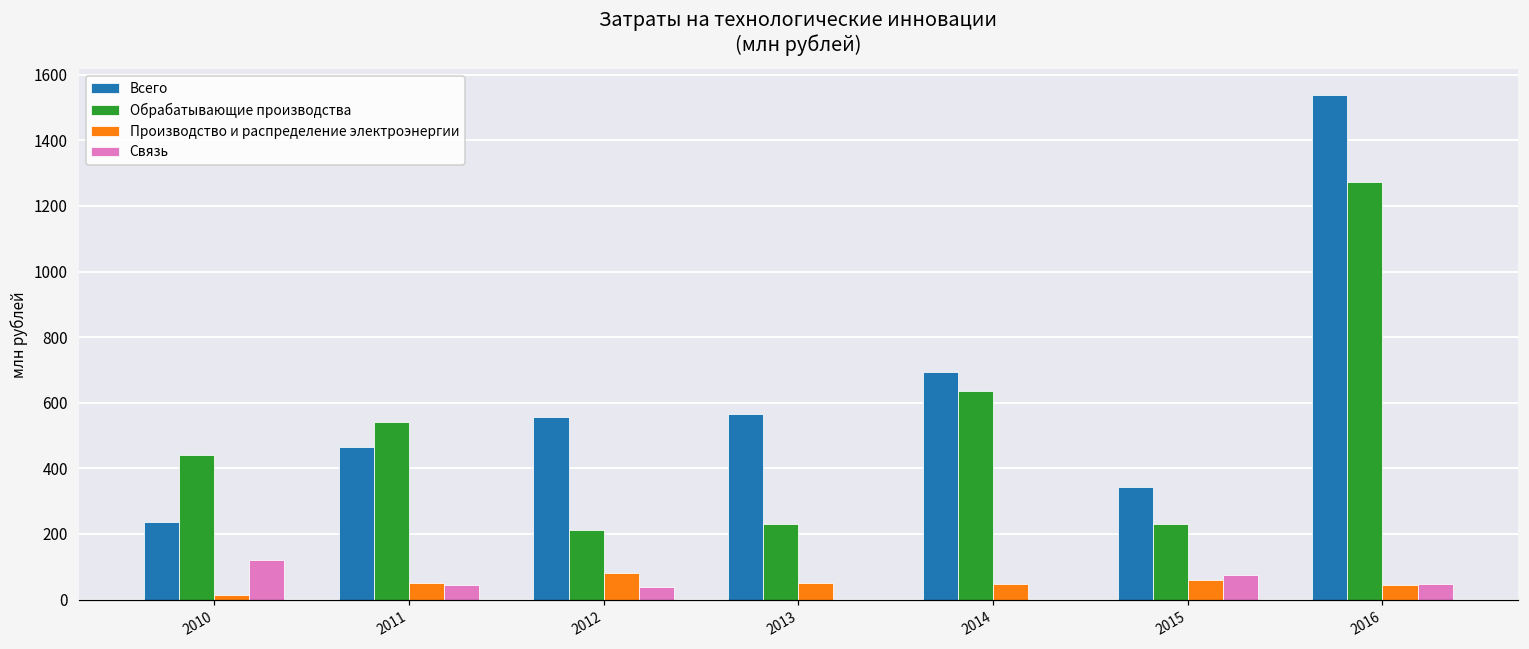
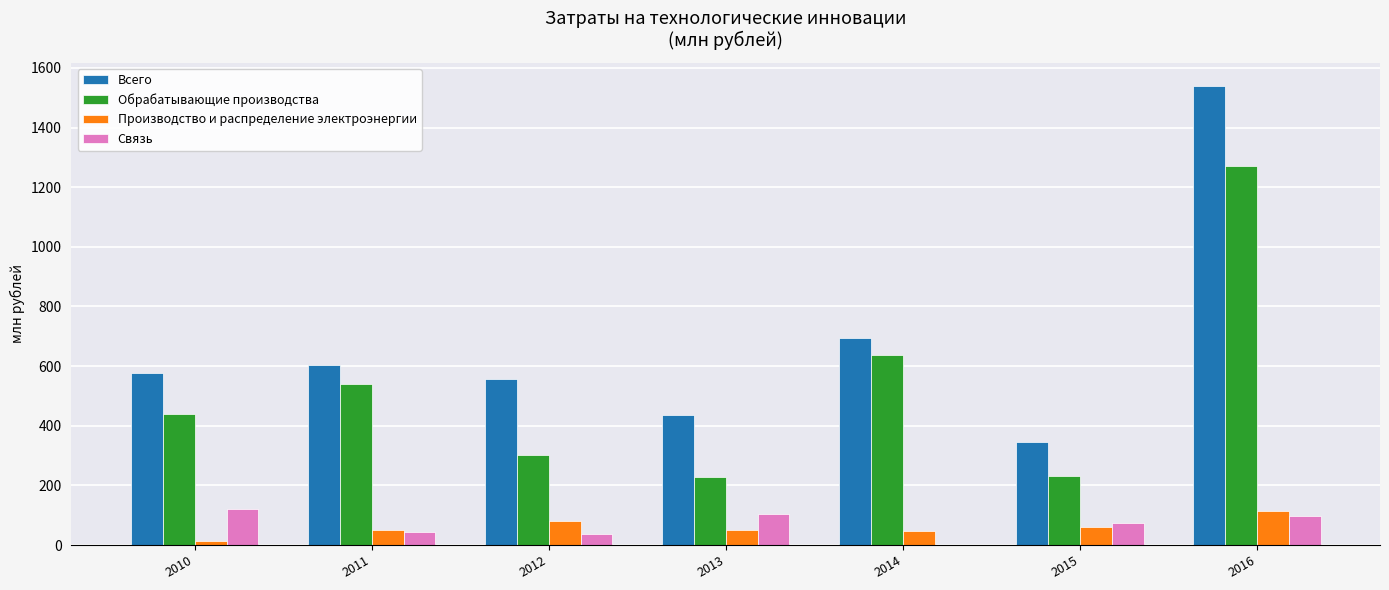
Всего, 2010: 240 -> 580
Всего, 2011: 460 -> 600
Обрабатывающие производства, 2012: 210 -> 300
Всего, 2013: 560 -> 440
Связь, 2013: 0 -> 100
Производство и распределение электроэнергии, 2016: 40 -> 110
Связь, 2016: 50 -> 100
